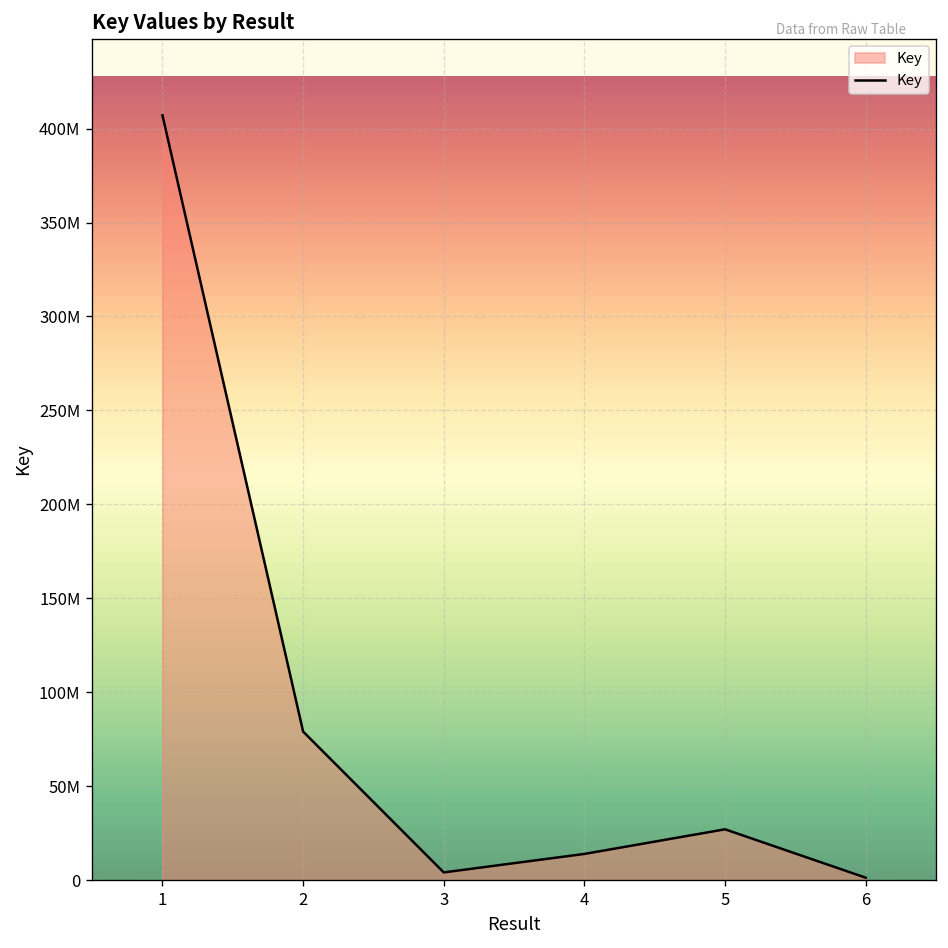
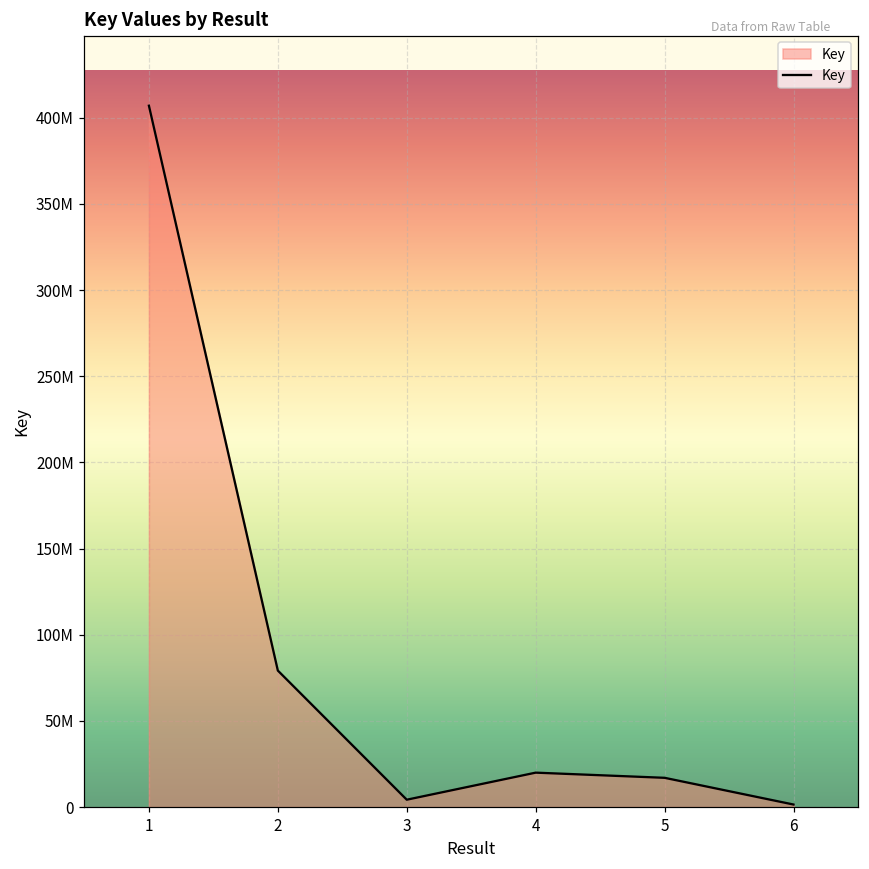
4: 14000000 -> 20000000
5: 27000000 -> 17000000
